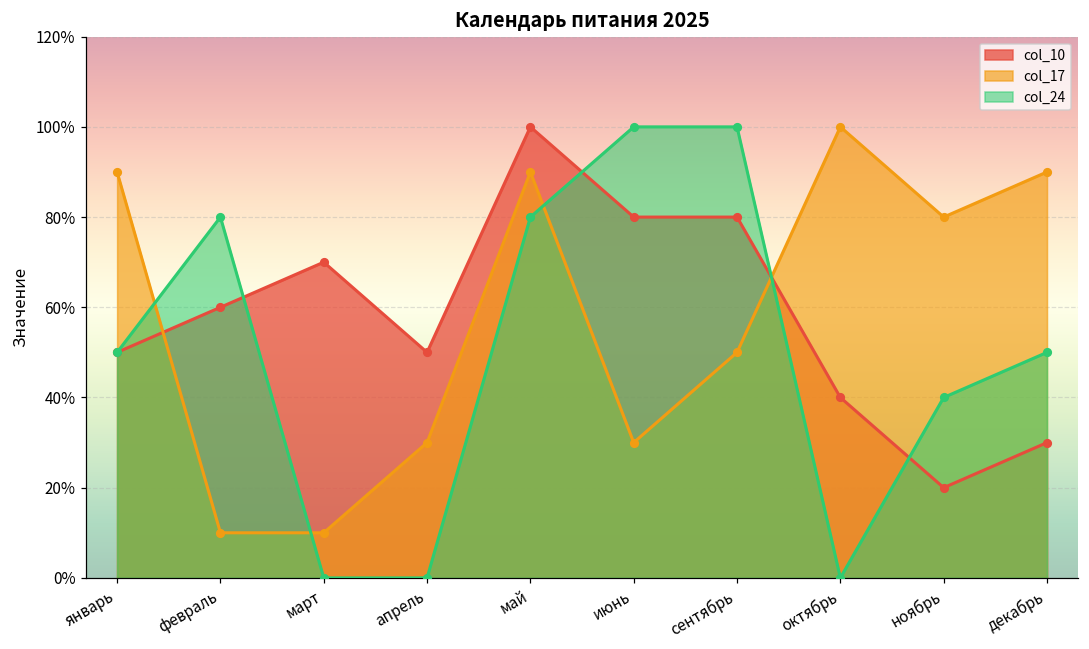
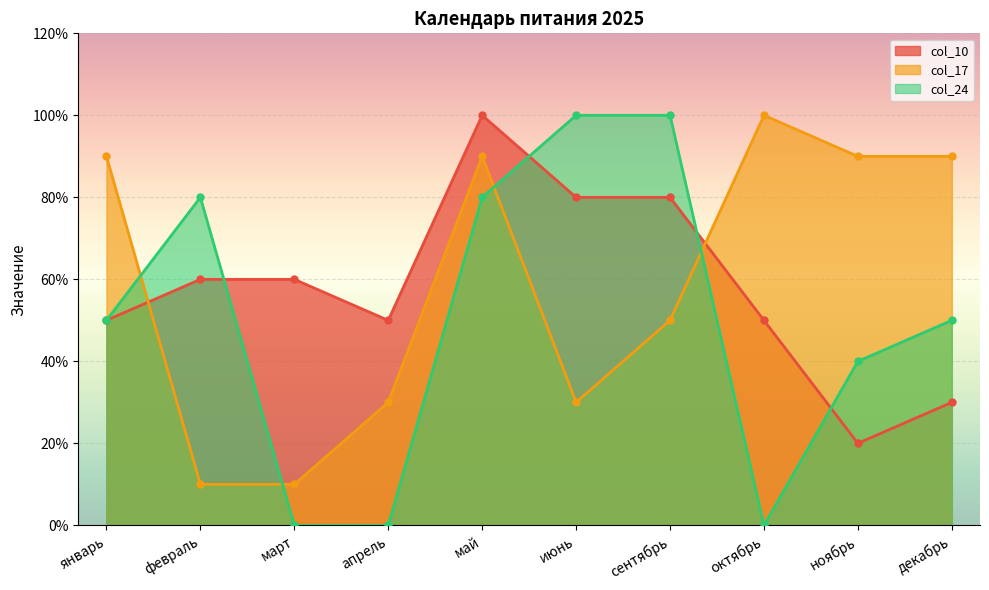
col_10, март: 70% -> 60%
col_10, октябрь: 40% -> 50%
col_17, ноябрь: 80% -> 90%
